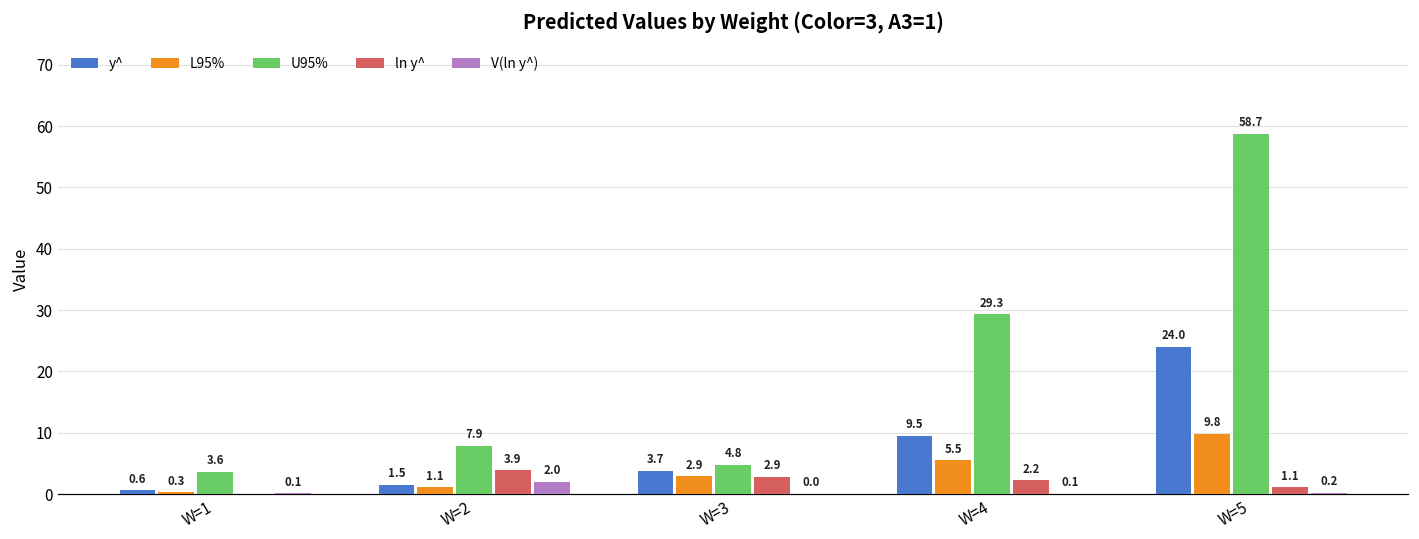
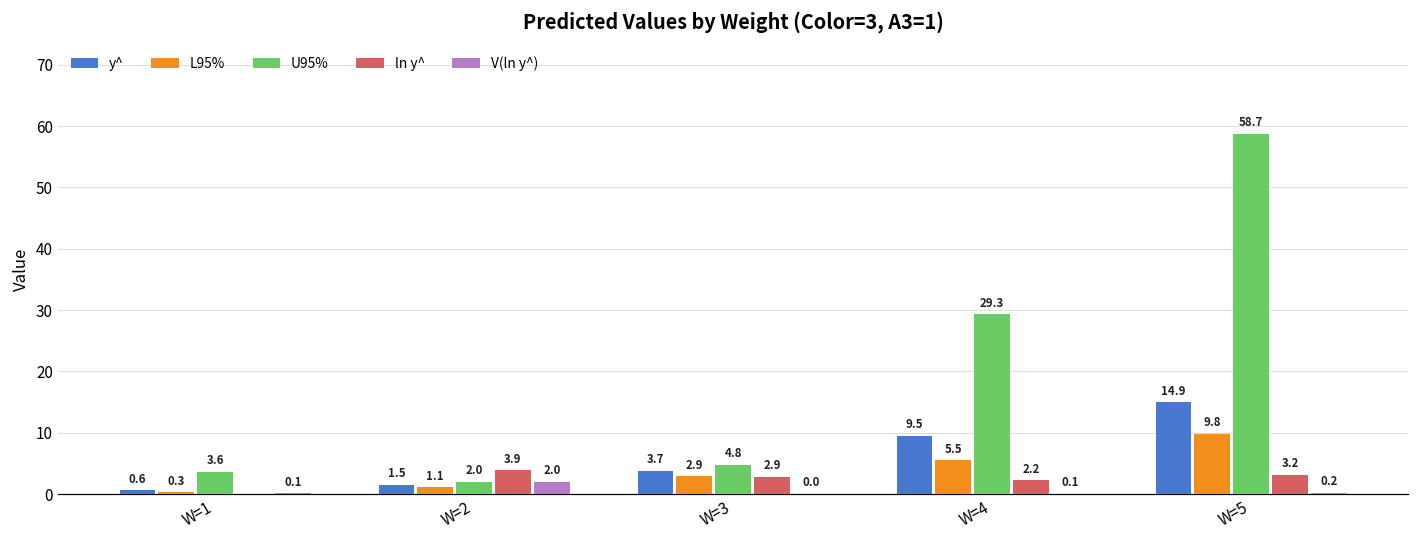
U95%, W=2: 7.9 -> 2.0
y^, W=5: 24.0 -> 14.9
ln y^, W=5: 1.1 -> 3.2
